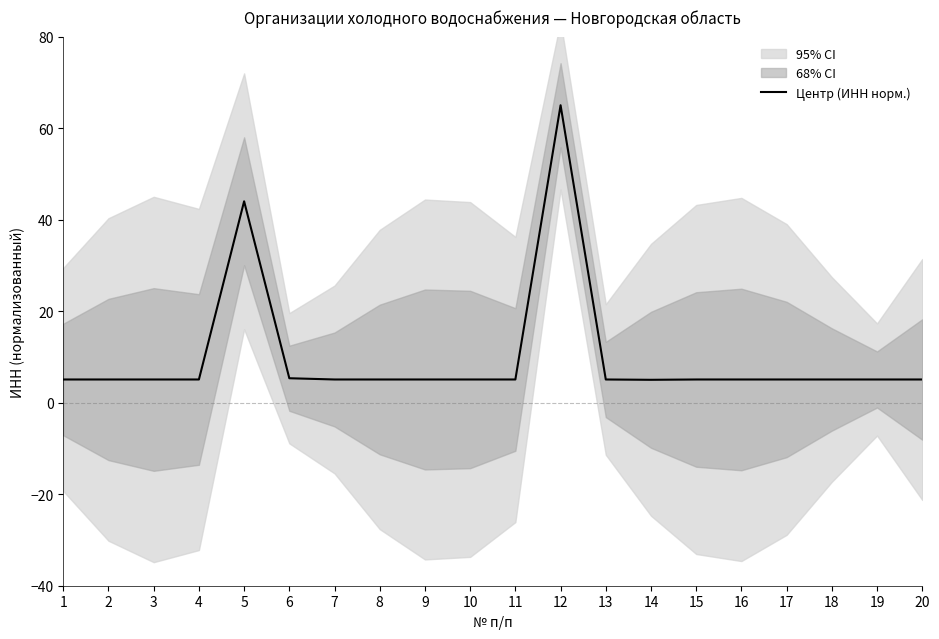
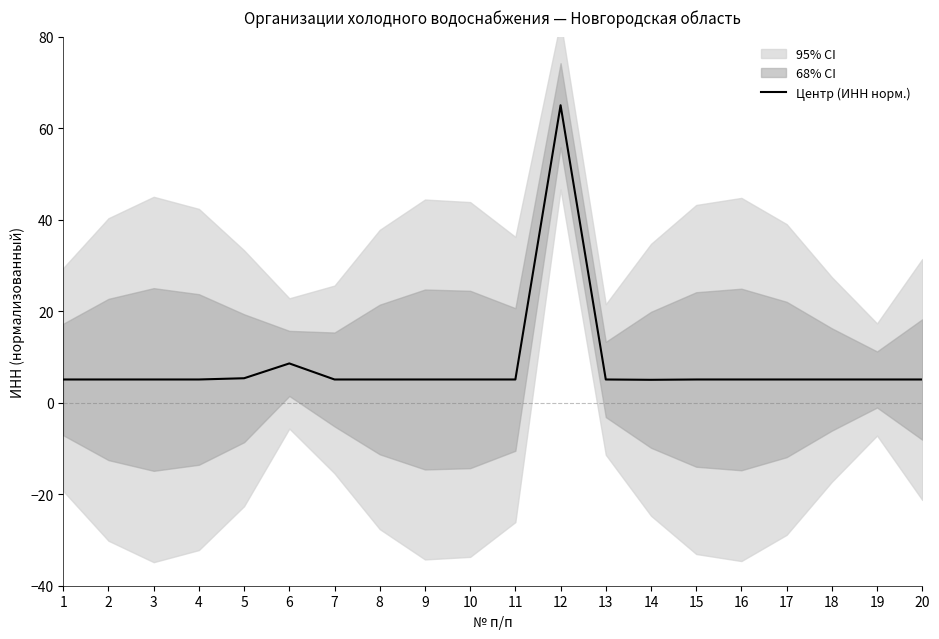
Центр (ИНН норм.), 5: 44 -> 5
Центр (ИНН норм.), 6: 5 -> 9
